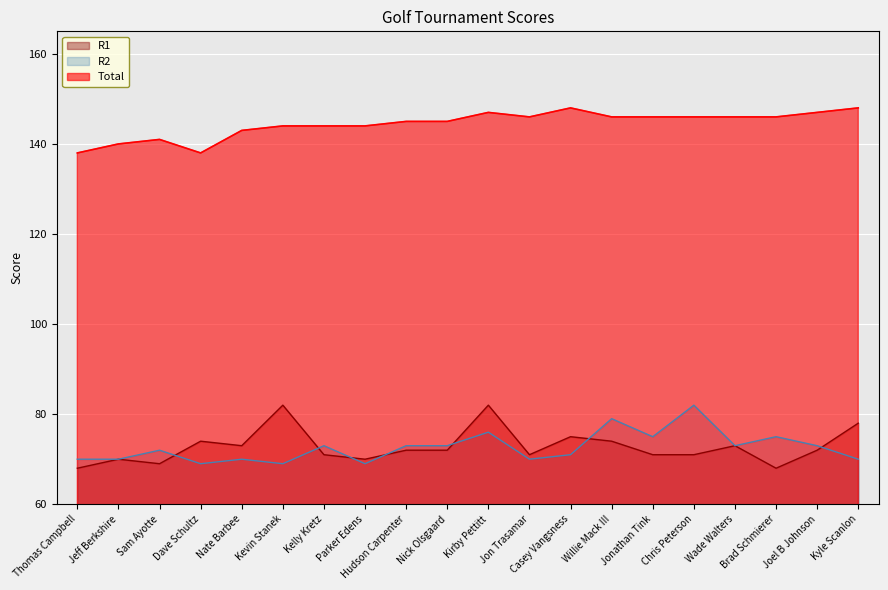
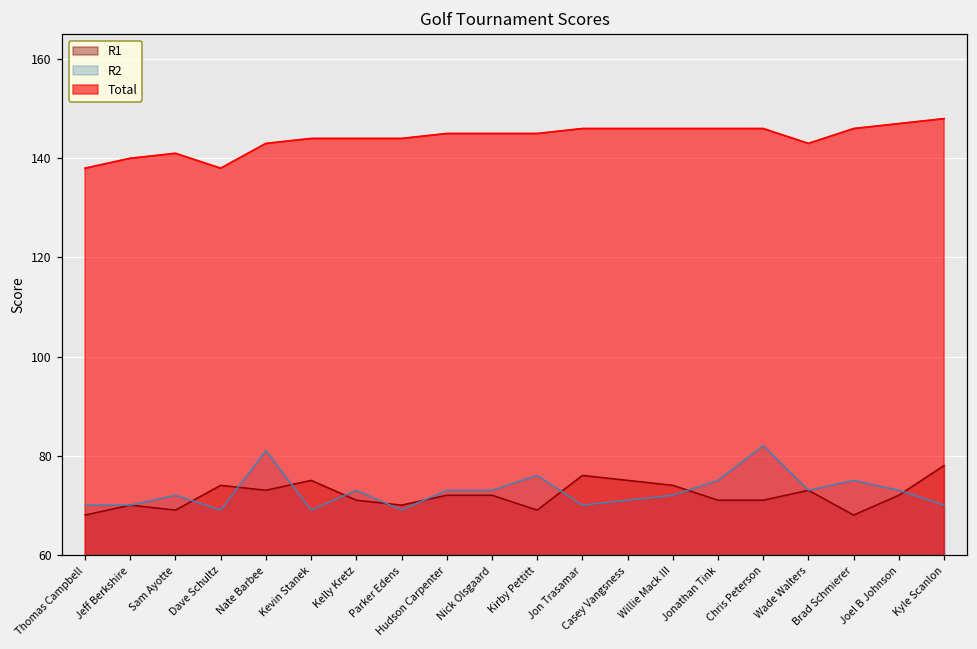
R2, Nate Barbee: 70 -> 81
R1, Kevin Stanek: 82 -> 75
R1, Kirby Pettitt: 82 -> 69
Total, Kirby Pettitt: 147 -> 145
R1, Jon Trasamar: 71 -> 76
Total, Casey Vangsness: 148 -> 146
R2, Willie Mack III: 79 -> 72
Total, Wade Walters: 146 -> 143
